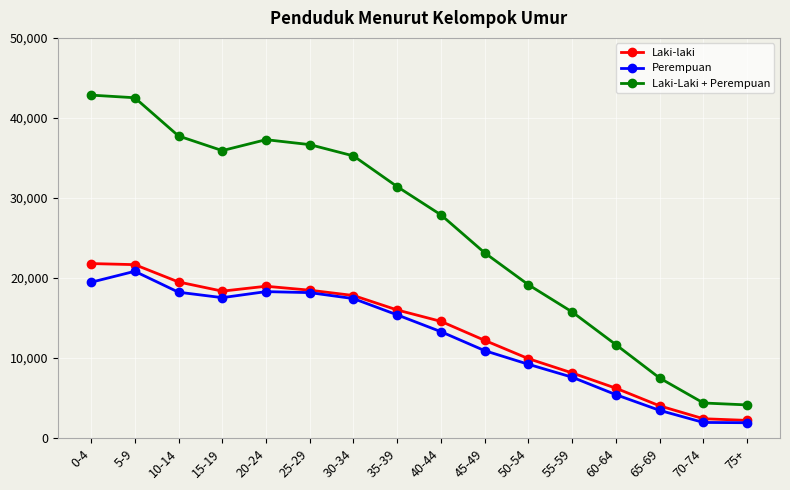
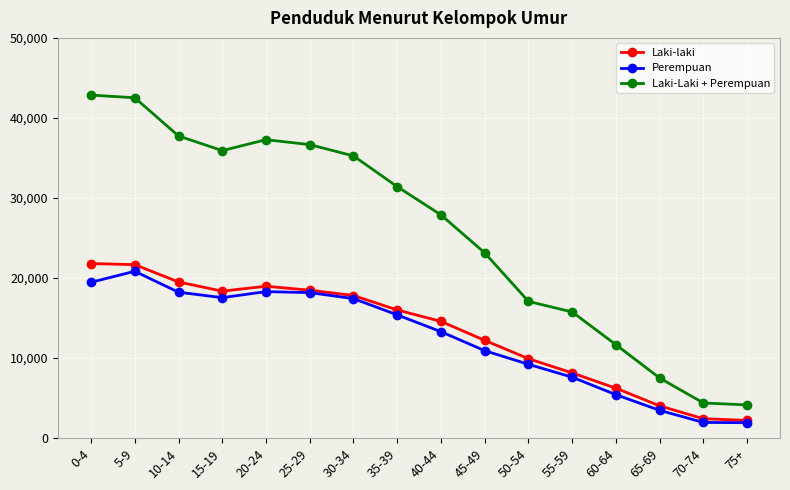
Laki-Laki + Perempuan, 50-54: 19,000 -> 17,000
